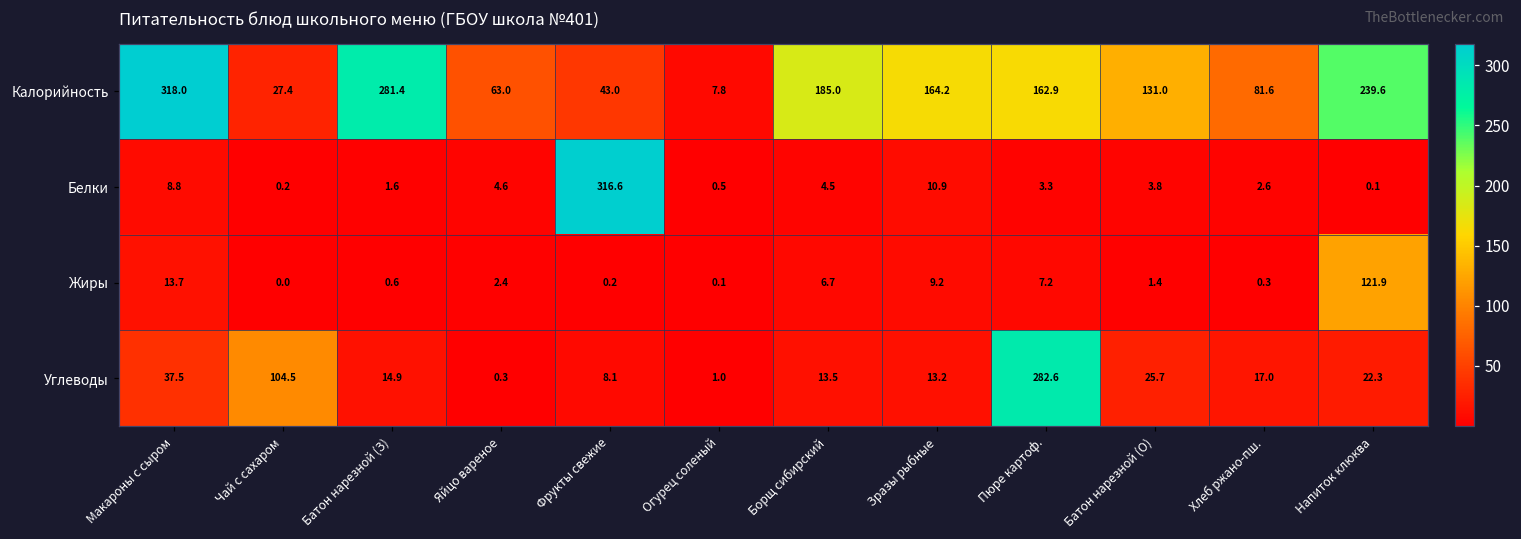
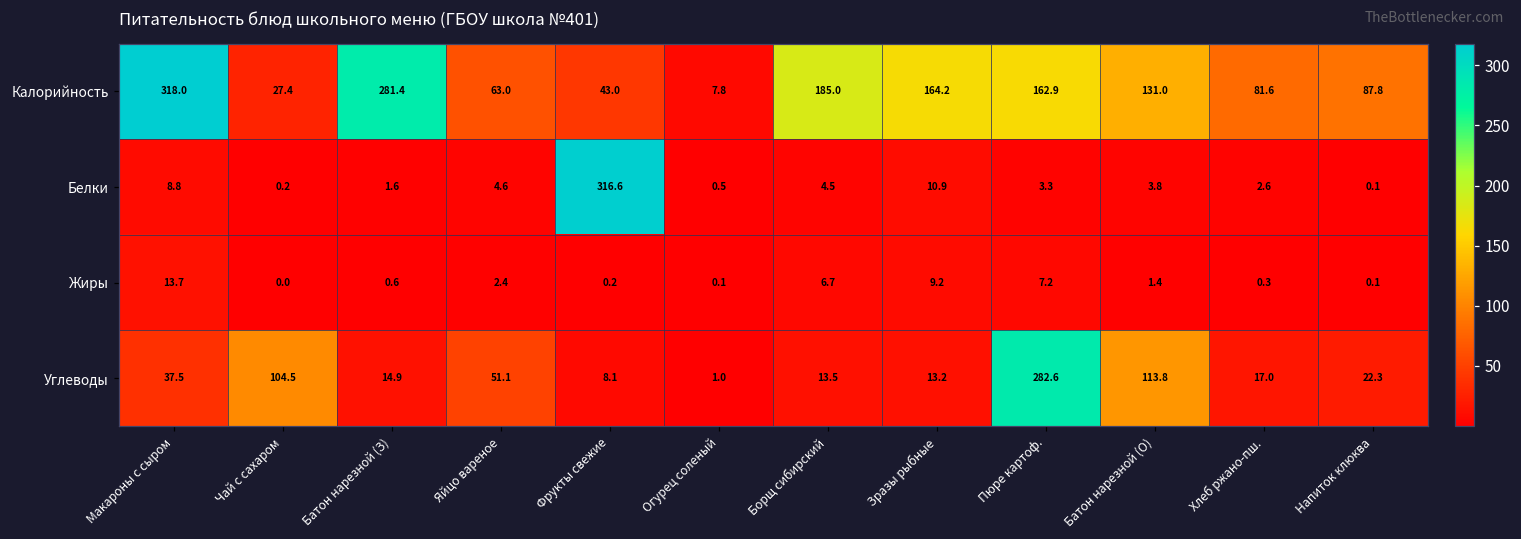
Калорийность, Напиток клюква: 239.6 -> 87.8
Жиры, Напиток клюква: 121.9 -> 0.1
Углеводы, Яйцо вареное: 0.3 -> 51.1
Углеводы, Батон нарезной (О): 25.7 -> 113.8
